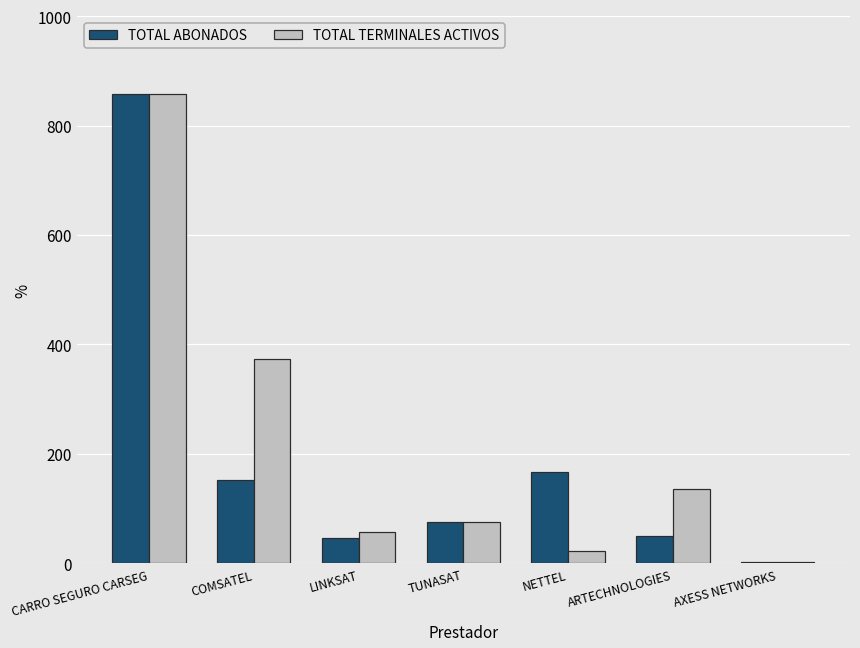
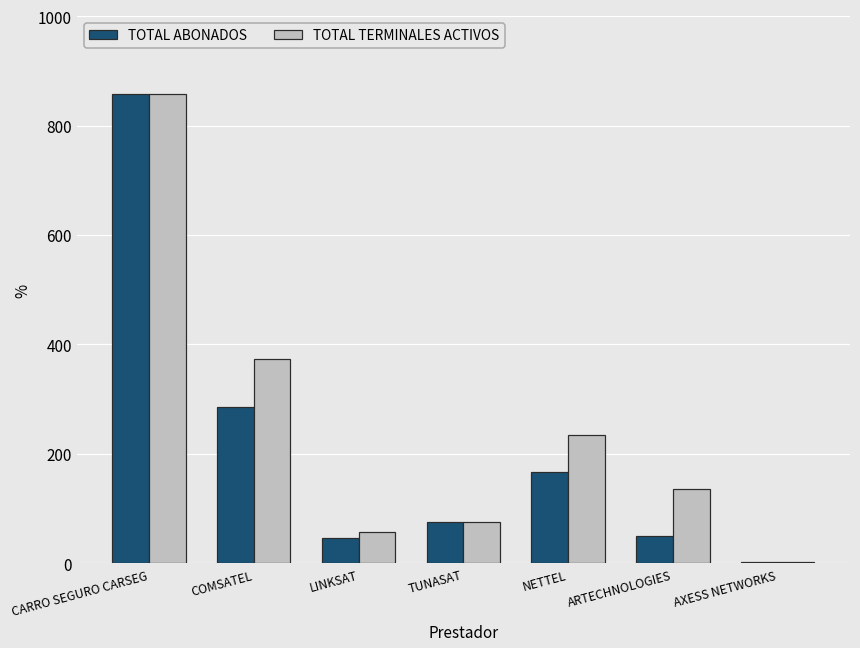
TOTAL ABONADOS, COMSATEL: 150 -> 290
TOTAL TERMINALES ACTIVOS, NETTEL: 20 -> 230
